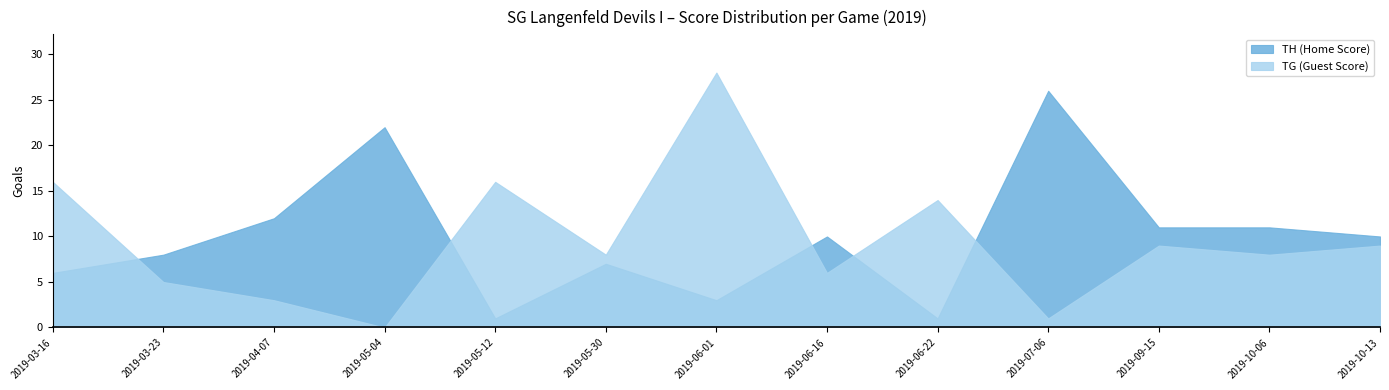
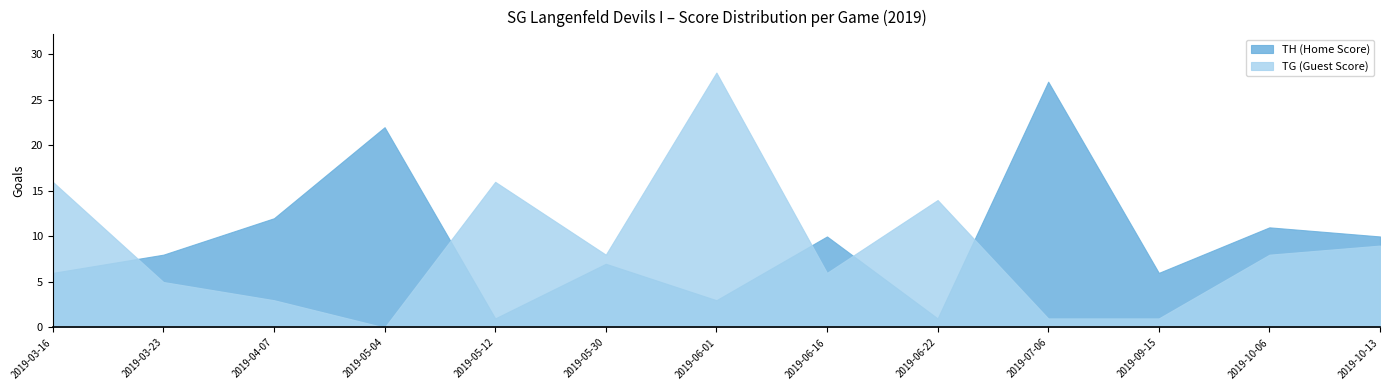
TH (Home Score), 2019-07-06: 26 -> 27
TH (Home Score), 2019-09-15: 11 -> 6
TG (Guest Score), 2019-09-15: 9 -> 1
